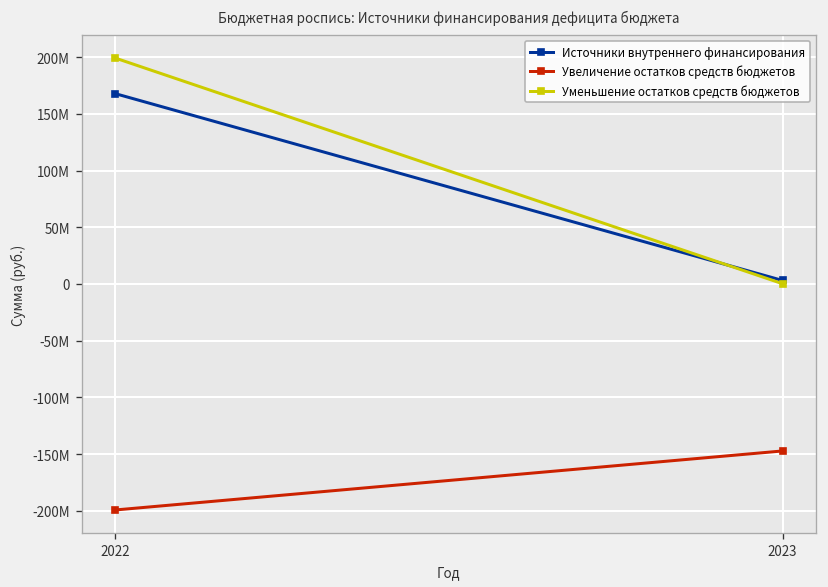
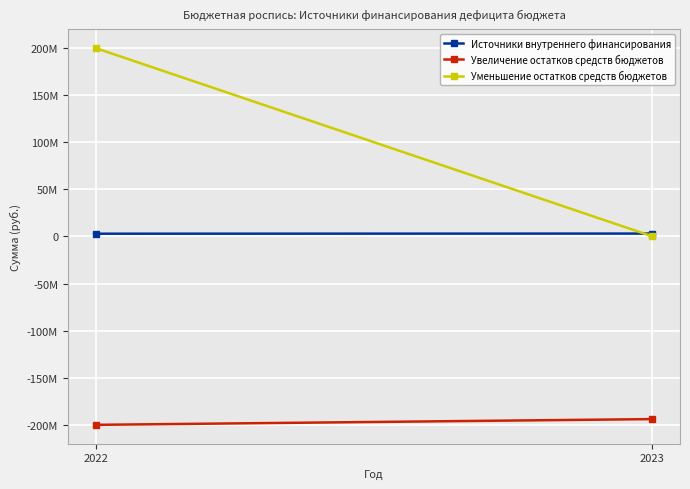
Источники внутреннего финансирования, 2022: 170000000 -> 0
Увеличение остатков средств бюджетов, 2023: -150000000 -> -190000000
